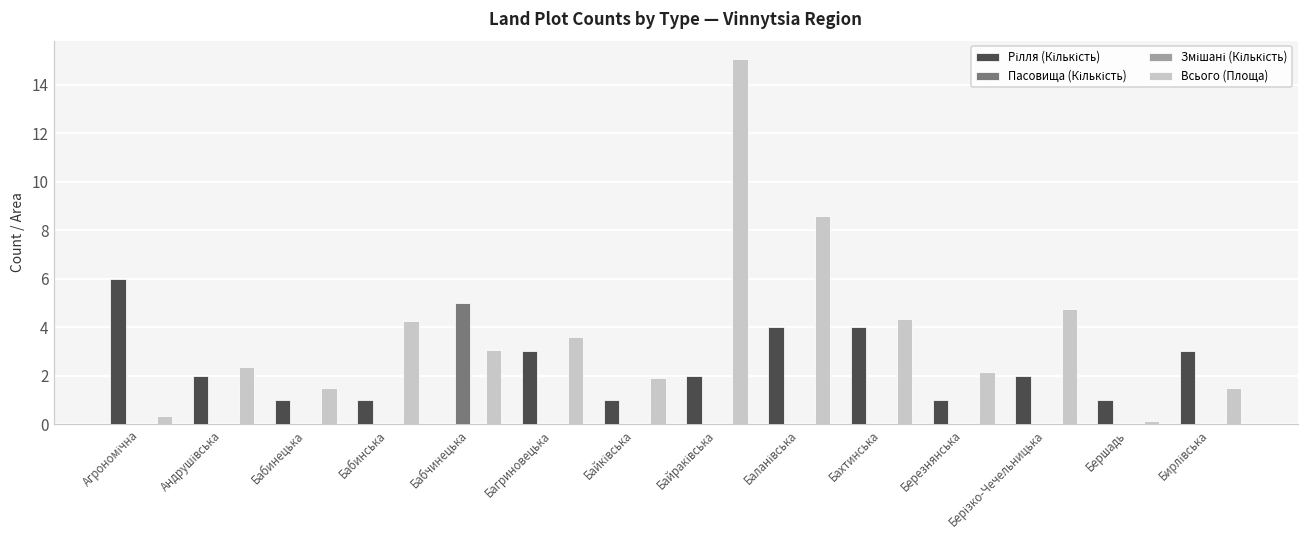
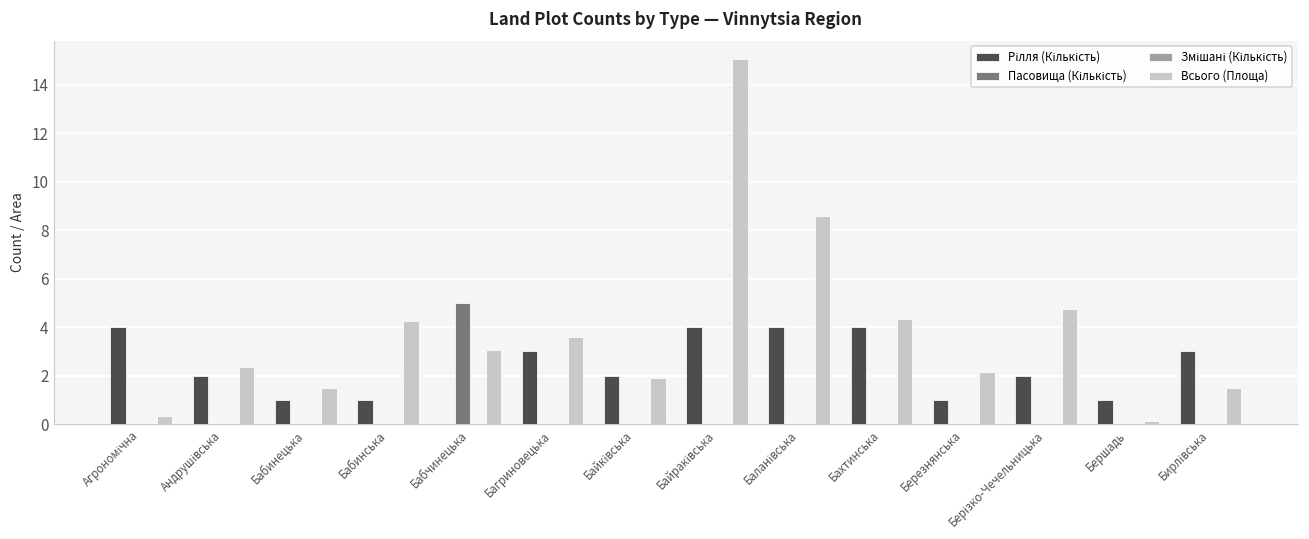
Рілля (Кількість), Агрономічна: 6 -> 4
Рілля (Кількість), Байківська: 1 -> 2
Рілля (Кількість), Байраківська: 2 -> 4
